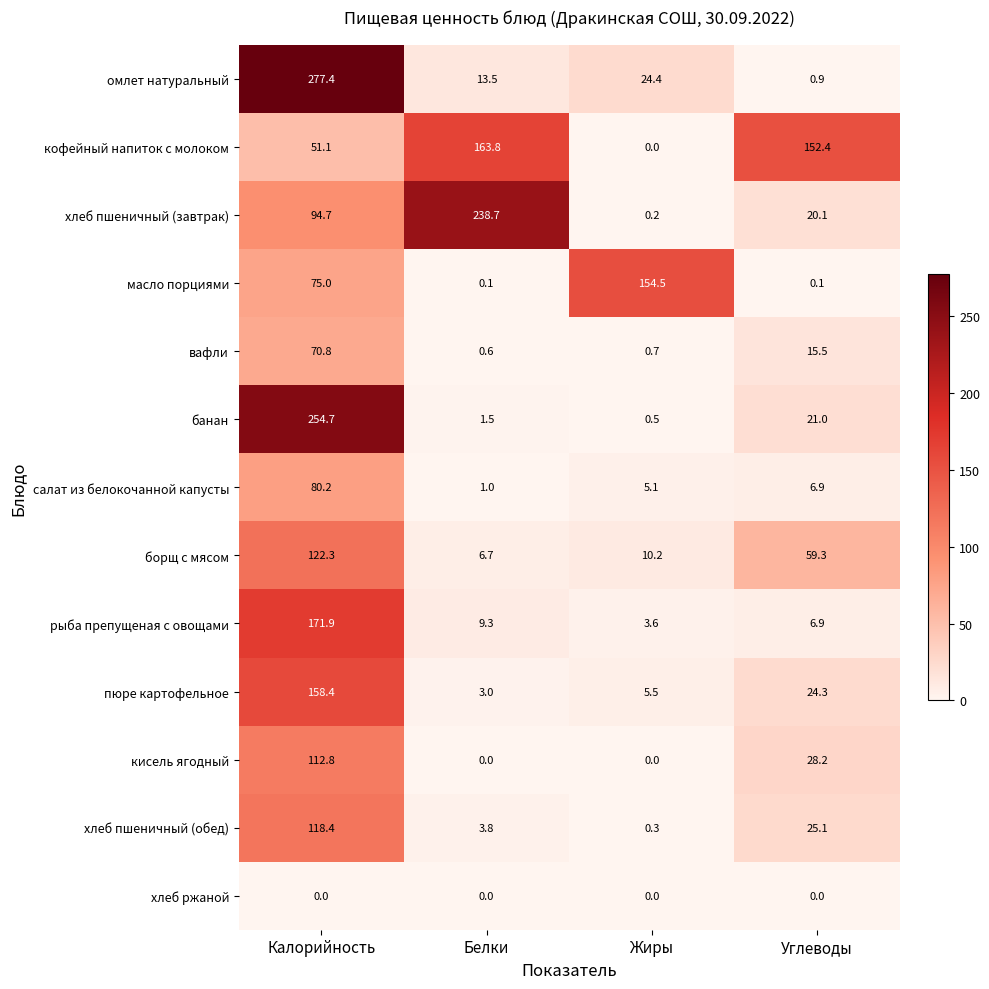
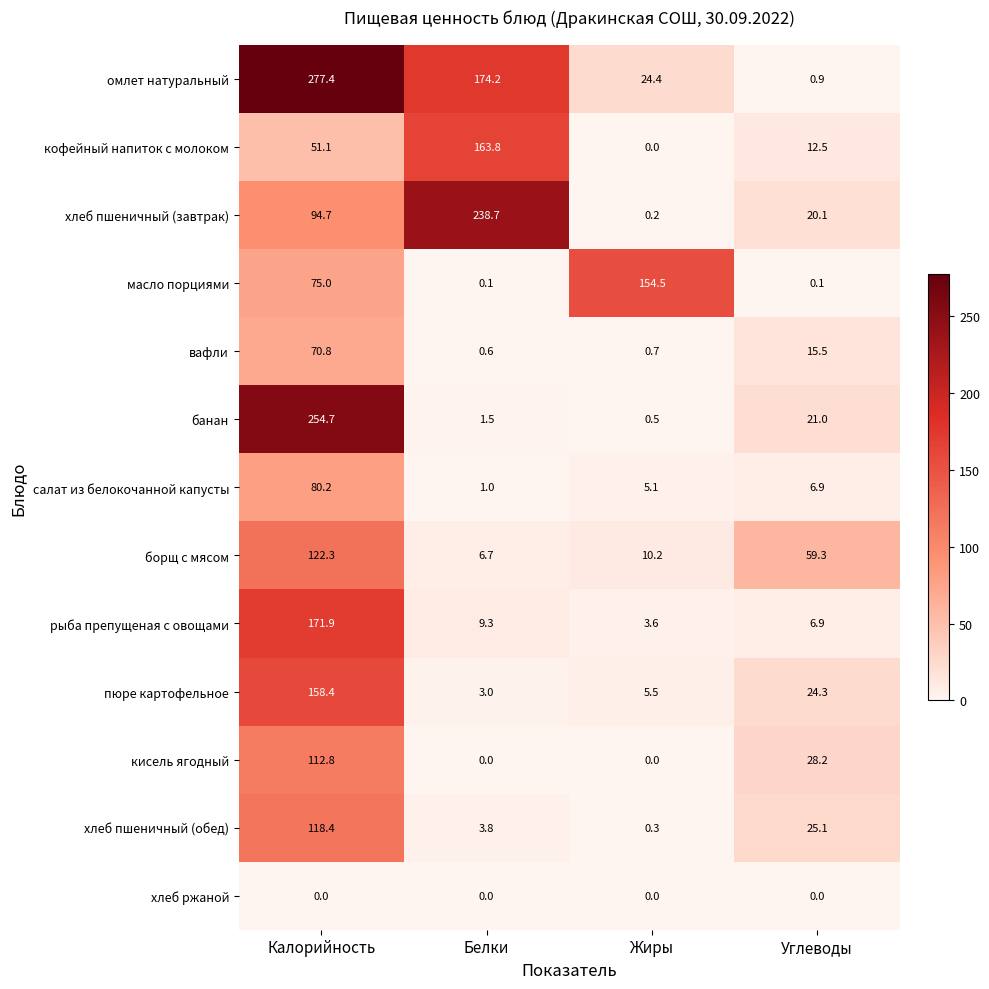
омлет натуральный, Белки: 13.5 -> 174.2
кофейный напиток с молоком, Углеводы: 152.4 -> 12.5
